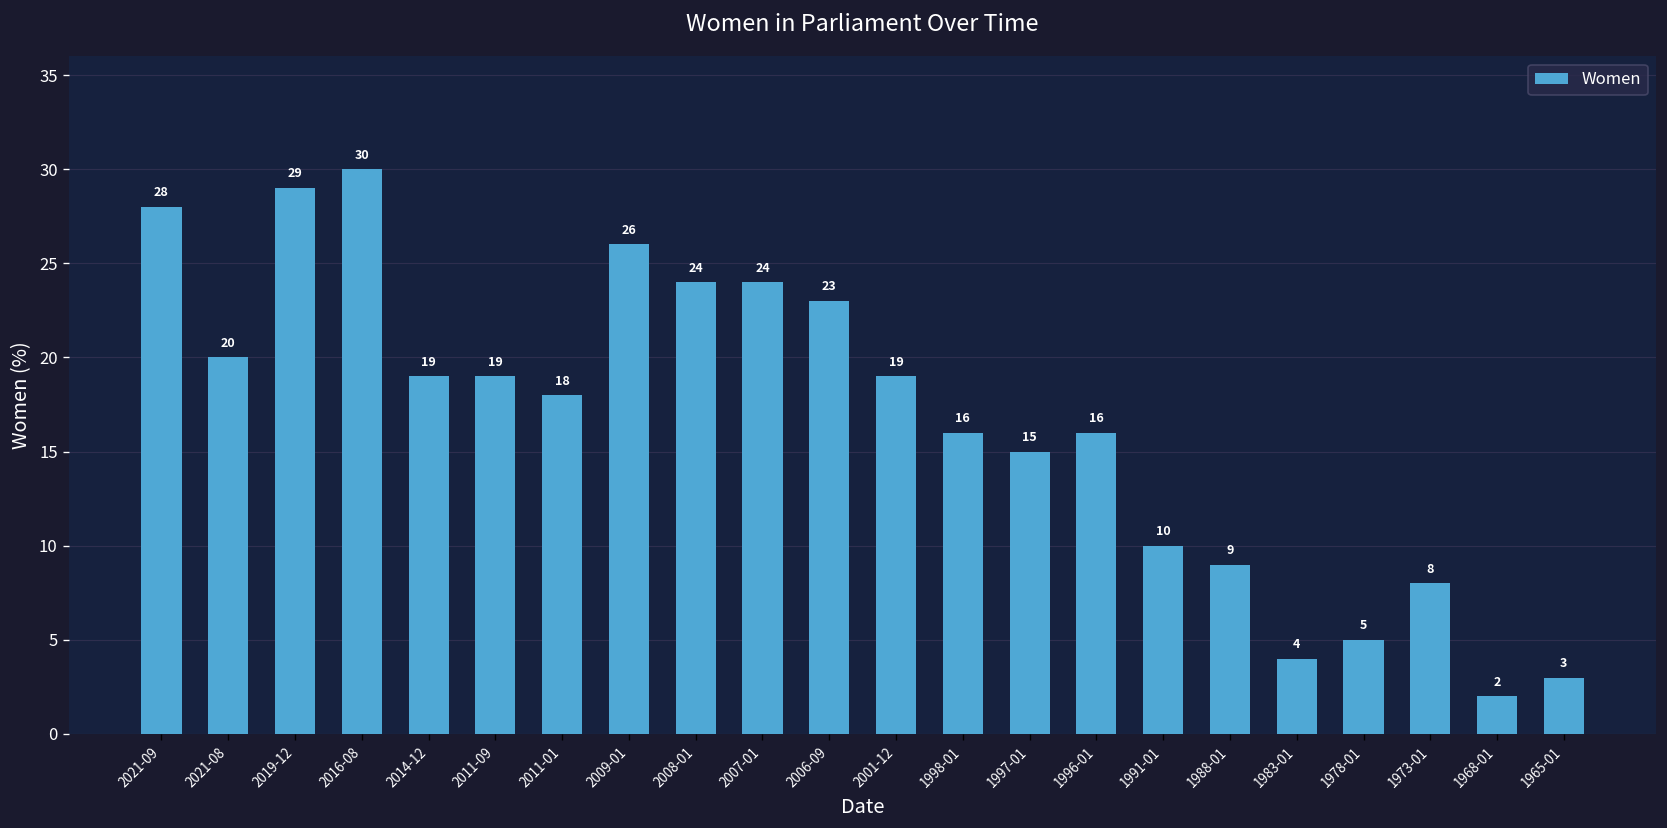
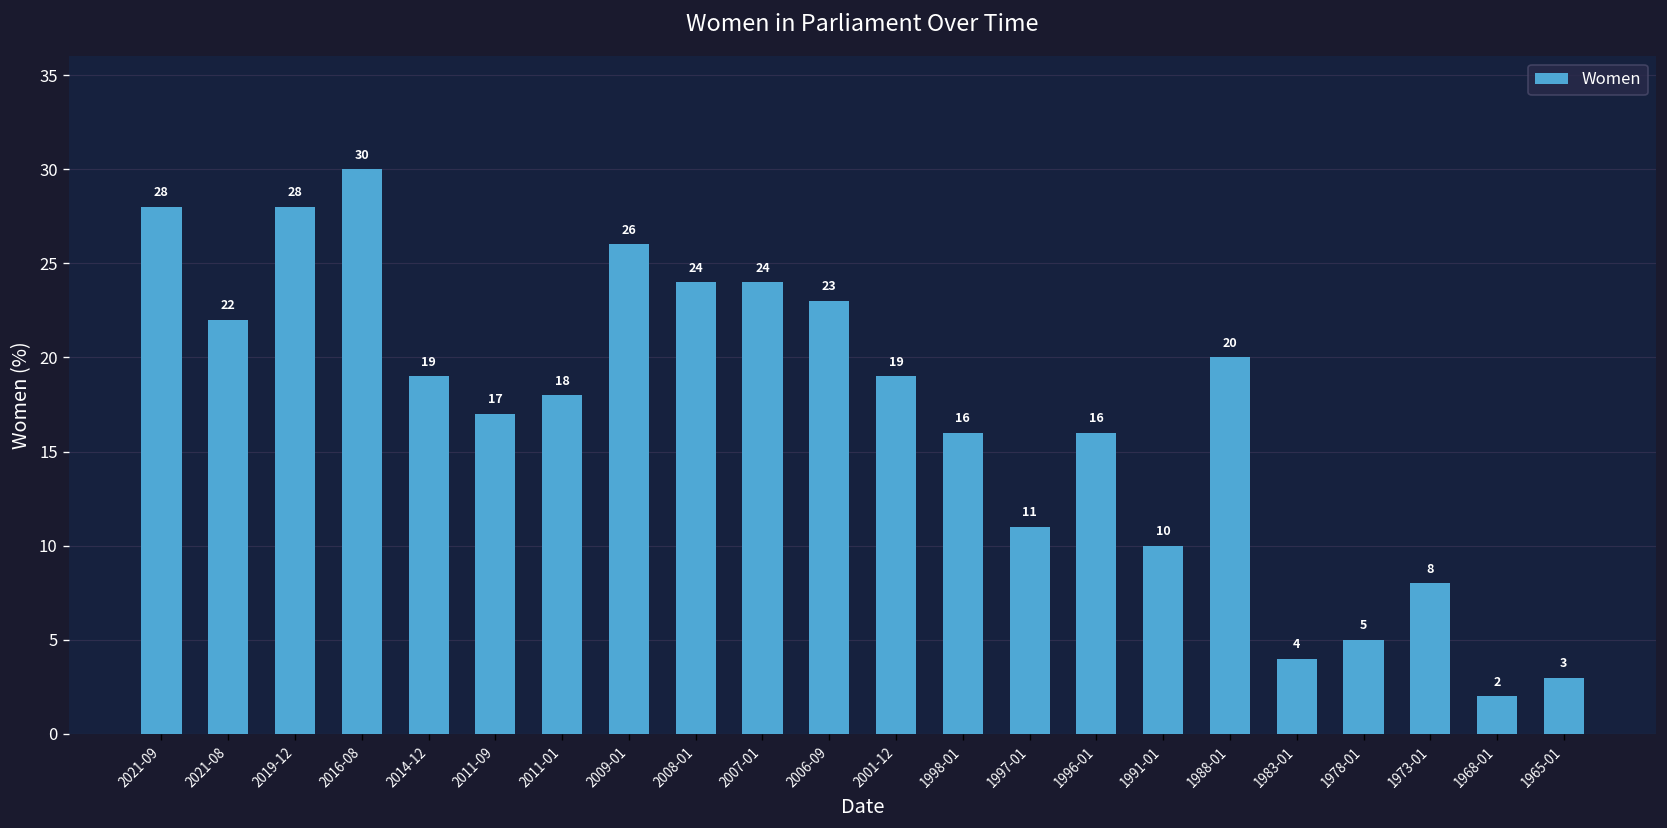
2021-08: 20 -> 22
2019-12: 29 -> 28
2011-09: 19 -> 17
1997-01: 15 -> 11
1988-01: 9 -> 20
